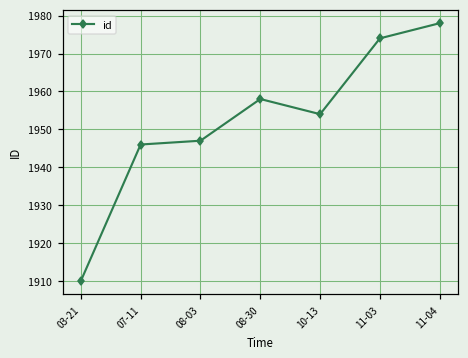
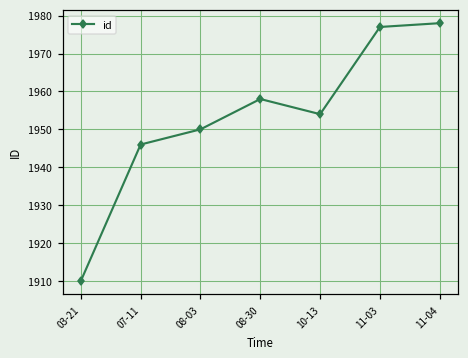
08-03: 1947 -> 1950
11-03: 1974 -> 1977
